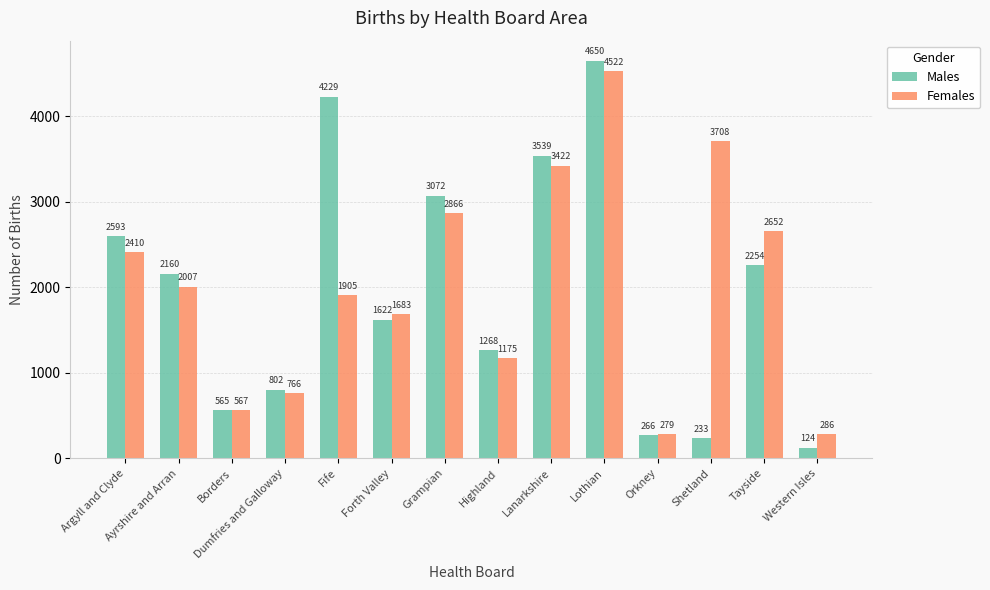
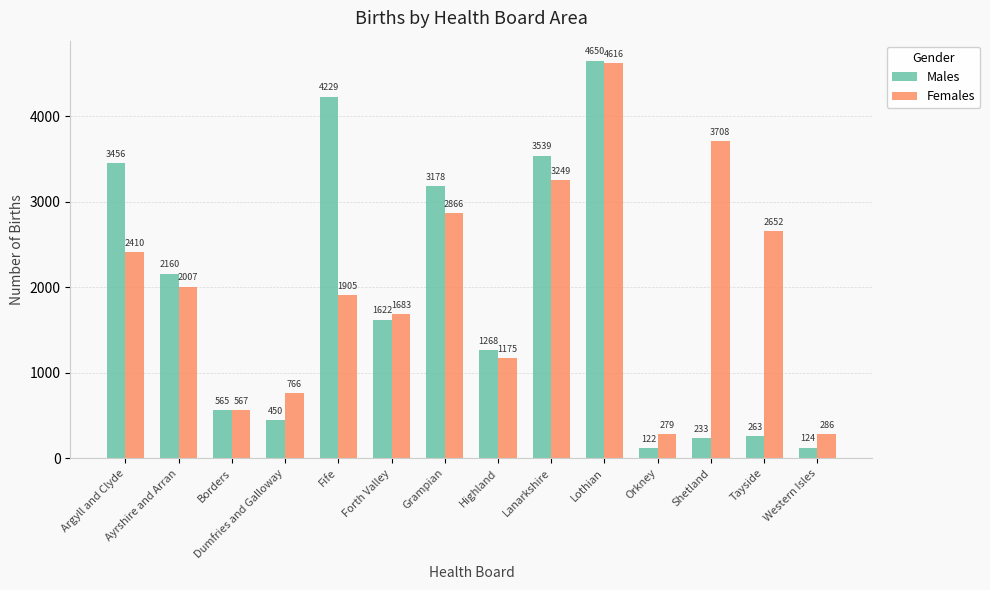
Males, Argyll and Clyde: 2593 -> 3456
Males, Dumfries and Galloway: 802 -> 450
Males, Grampian: 3072 -> 3178
Females, Lanarkshire: 3422 -> 3249
Females, Lothian: 4522 -> 4616
Males, Orkney: 266 -> 122
Males, Tayside: 2254 -> 263
